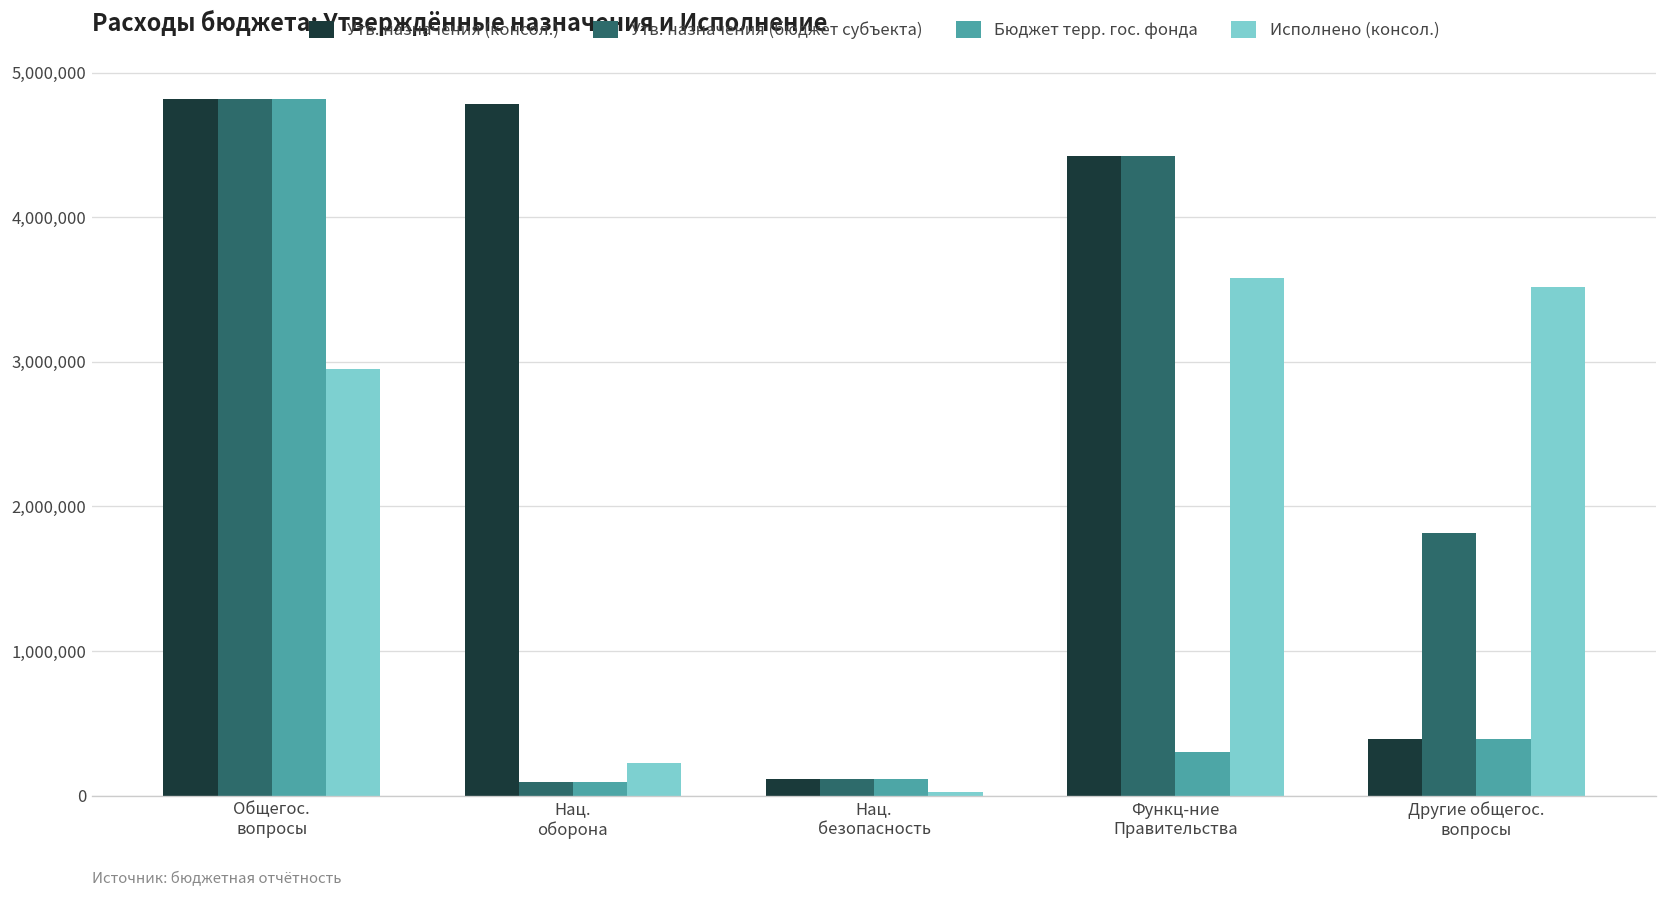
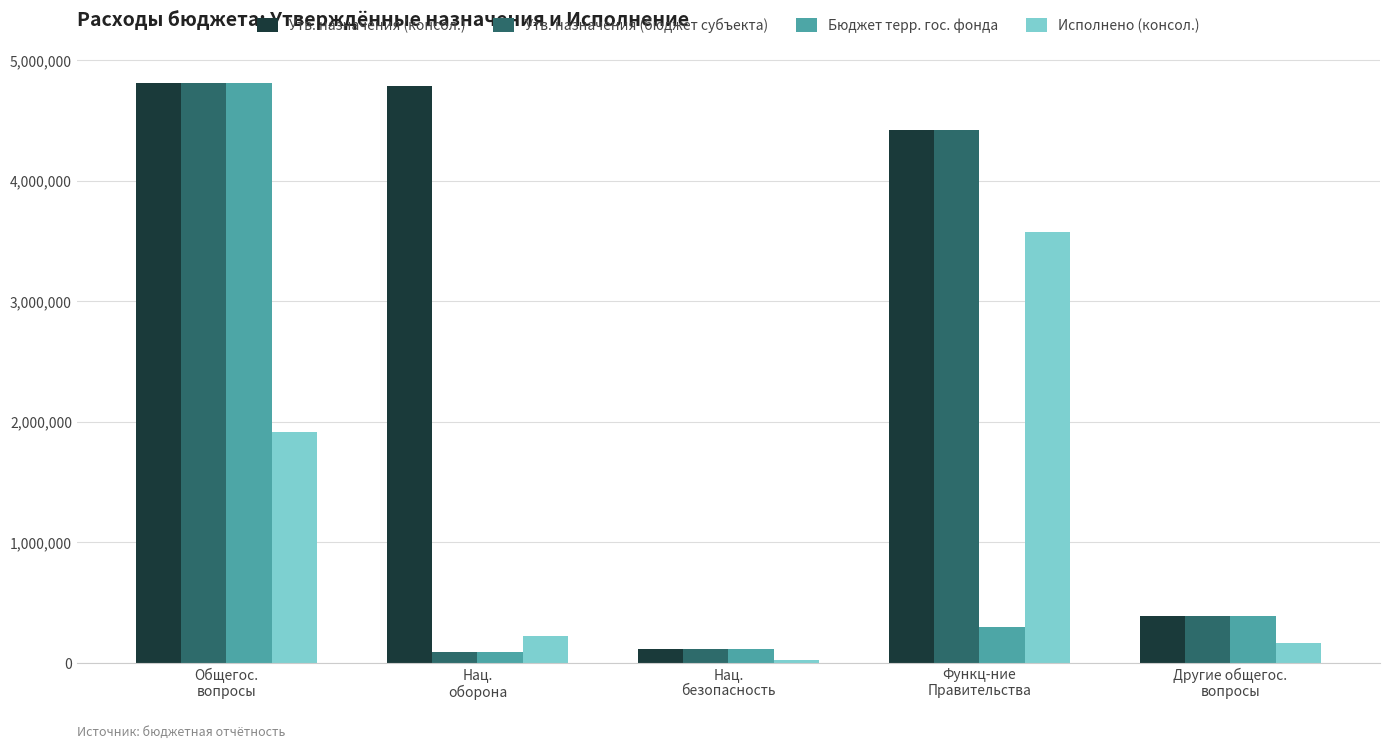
Исполнено (консол.), Общегос. вопросы: 2,950,000 -> 1,920,000
Утв. назначения (бюджет субъекта), Другие общегос. вопросы: 1,810,000 -> 390,000
Исполнено (консол.), Другие общегос. вопросы: 3,520,000 -> 160,000
